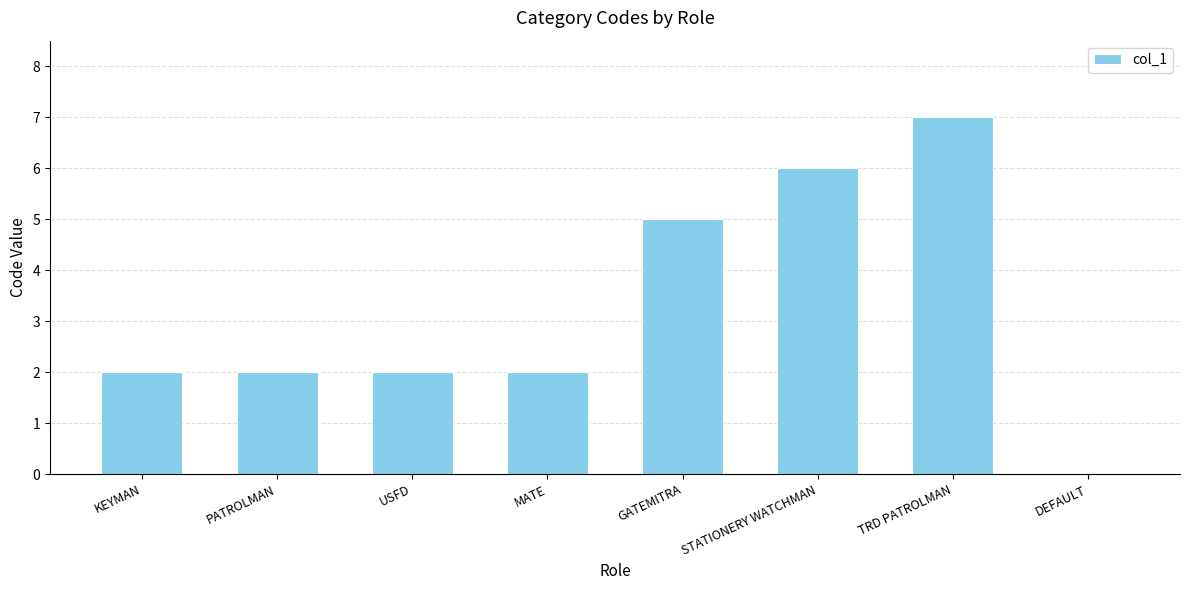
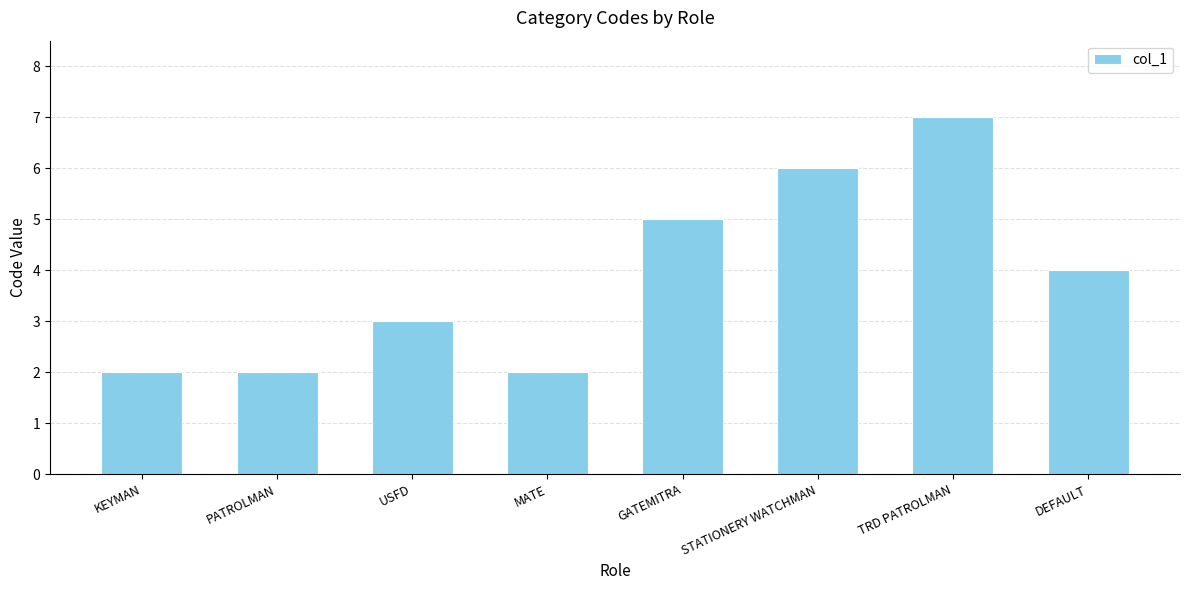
USFD: 2 -> 3
DEFAULT: 0 -> 4
